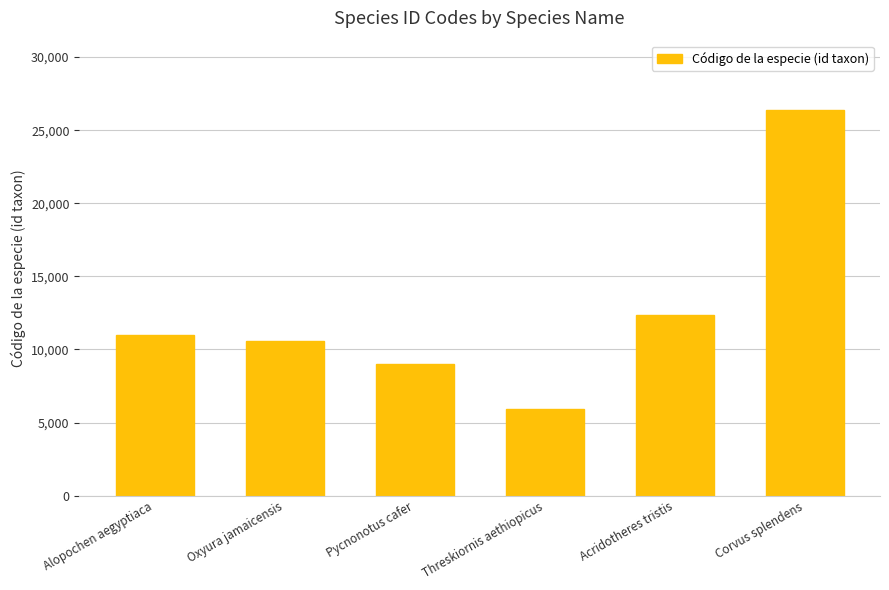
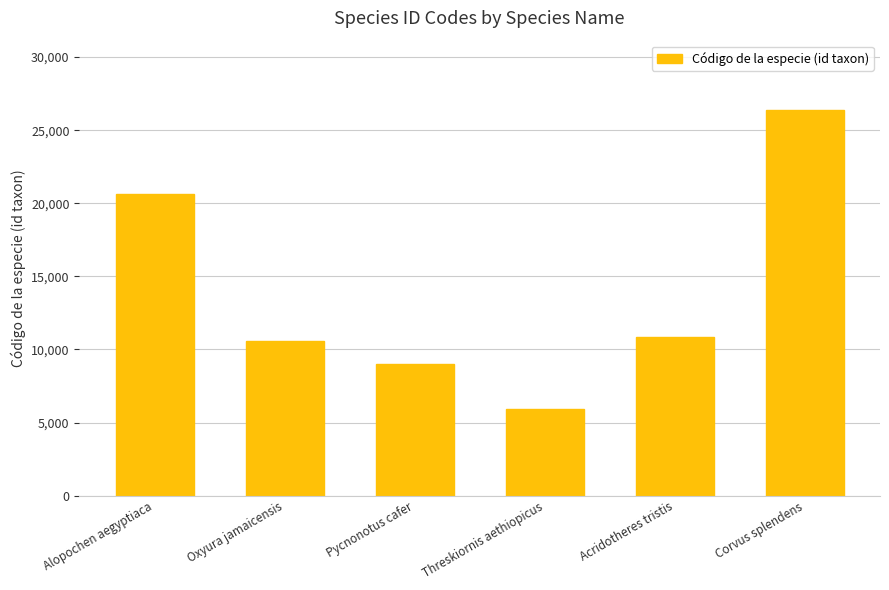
Alopochen aegyptiaca: 11,000 -> 20,600
Acridotheres tristis: 12,300 -> 10,800
